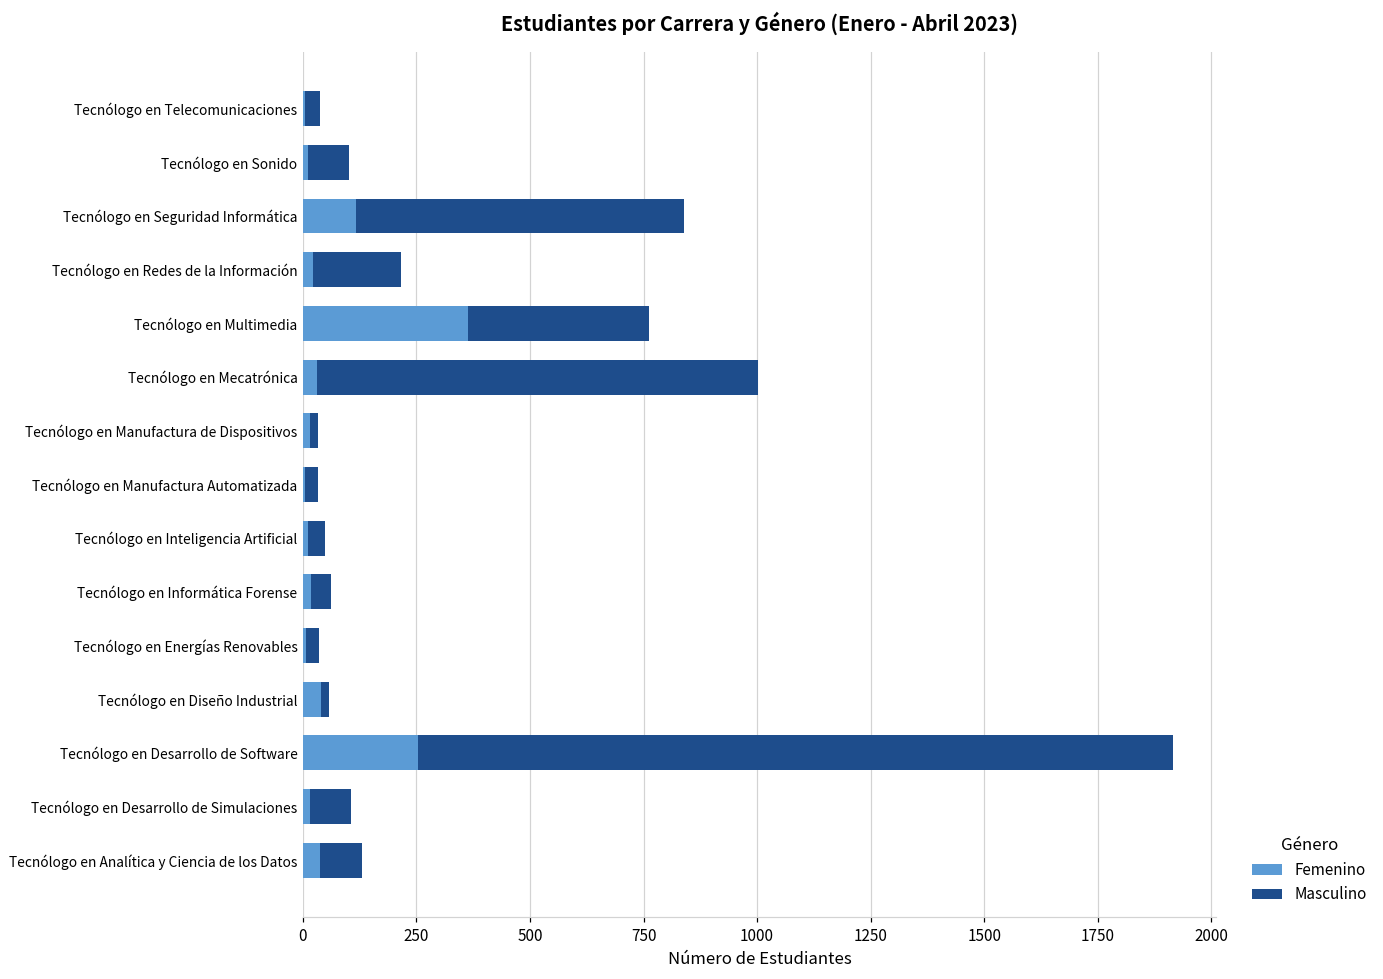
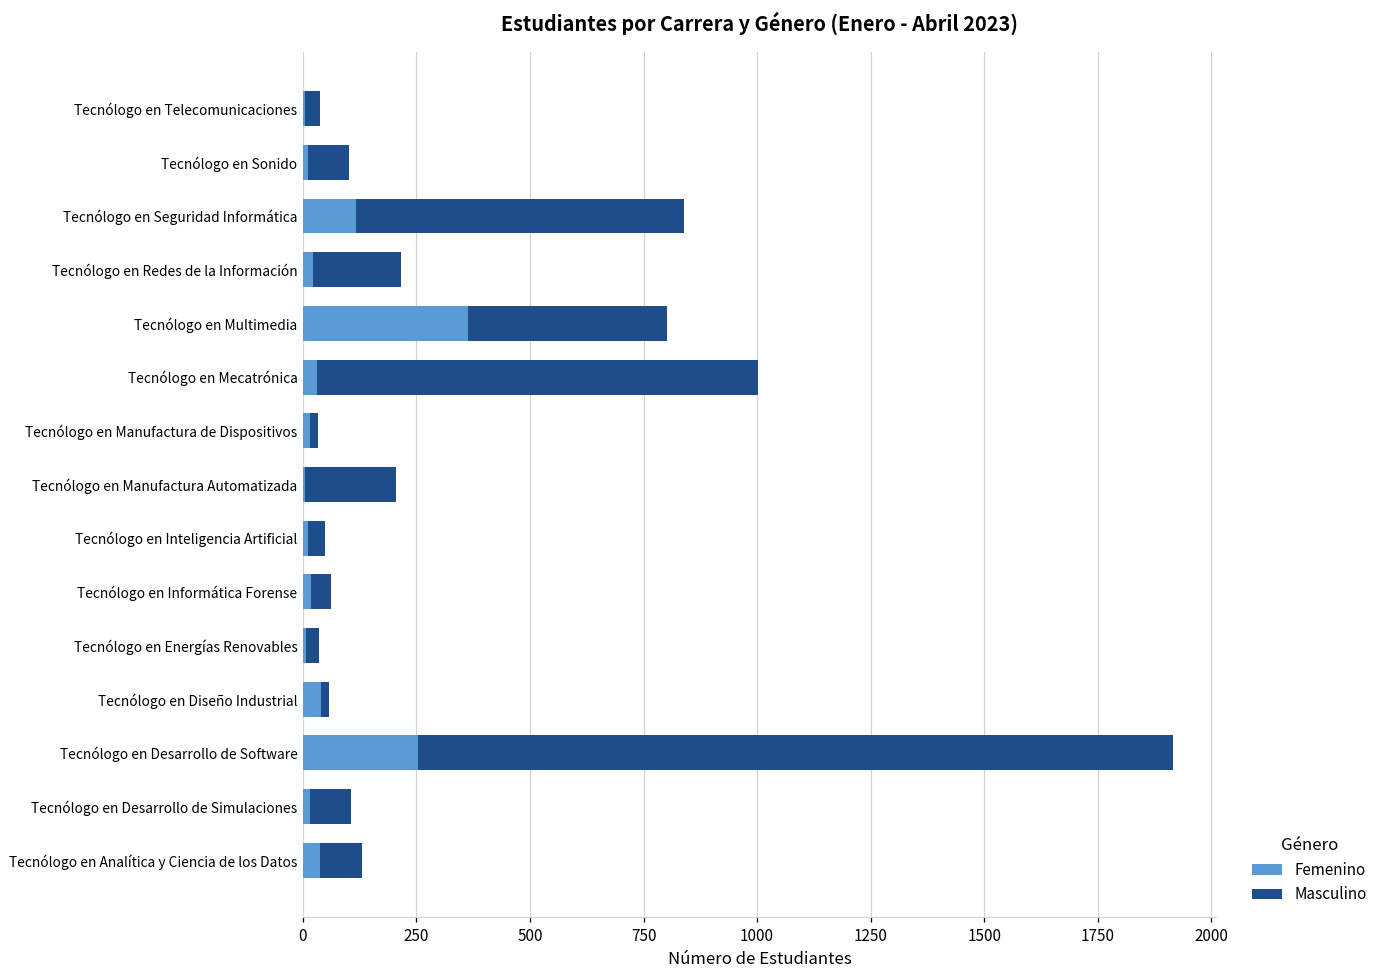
Masculino, Tecnólogo en Multimedia: 400 -> 440
Masculino, Tecnólogo en Manufactura Automatizada: 30 -> 200
